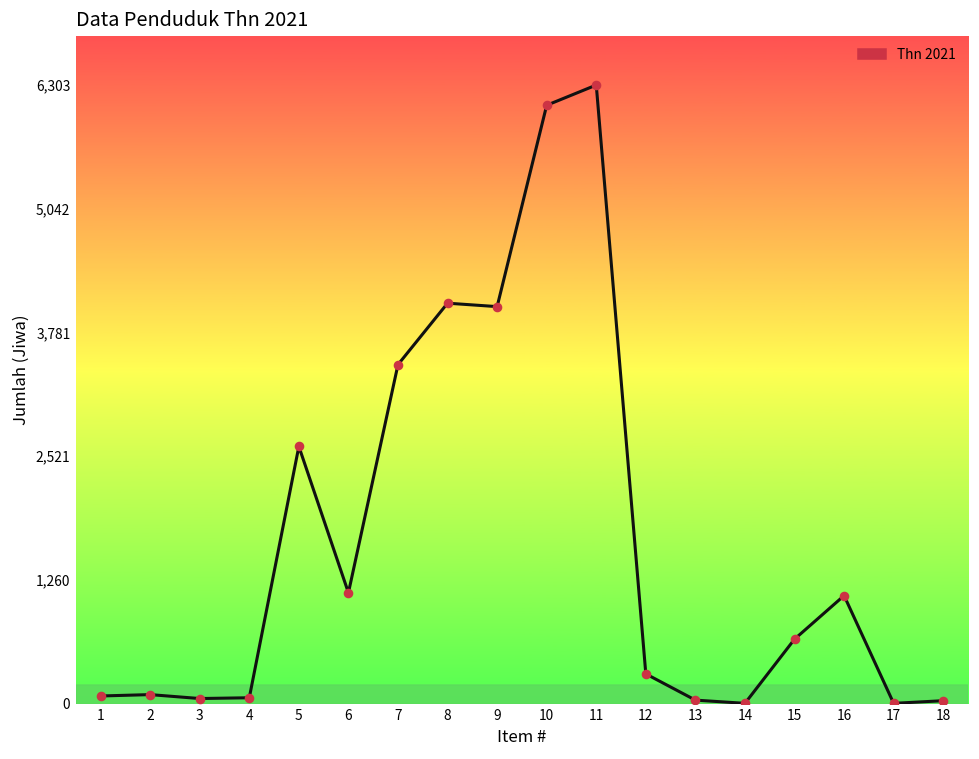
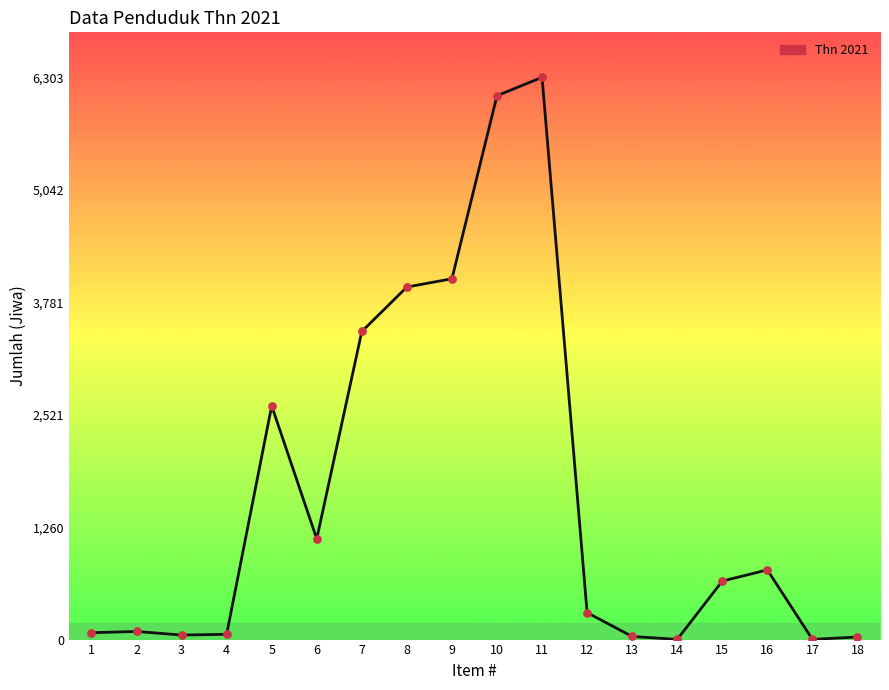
8: 4,100 -> 4,000
16: 1,100 -> 800
